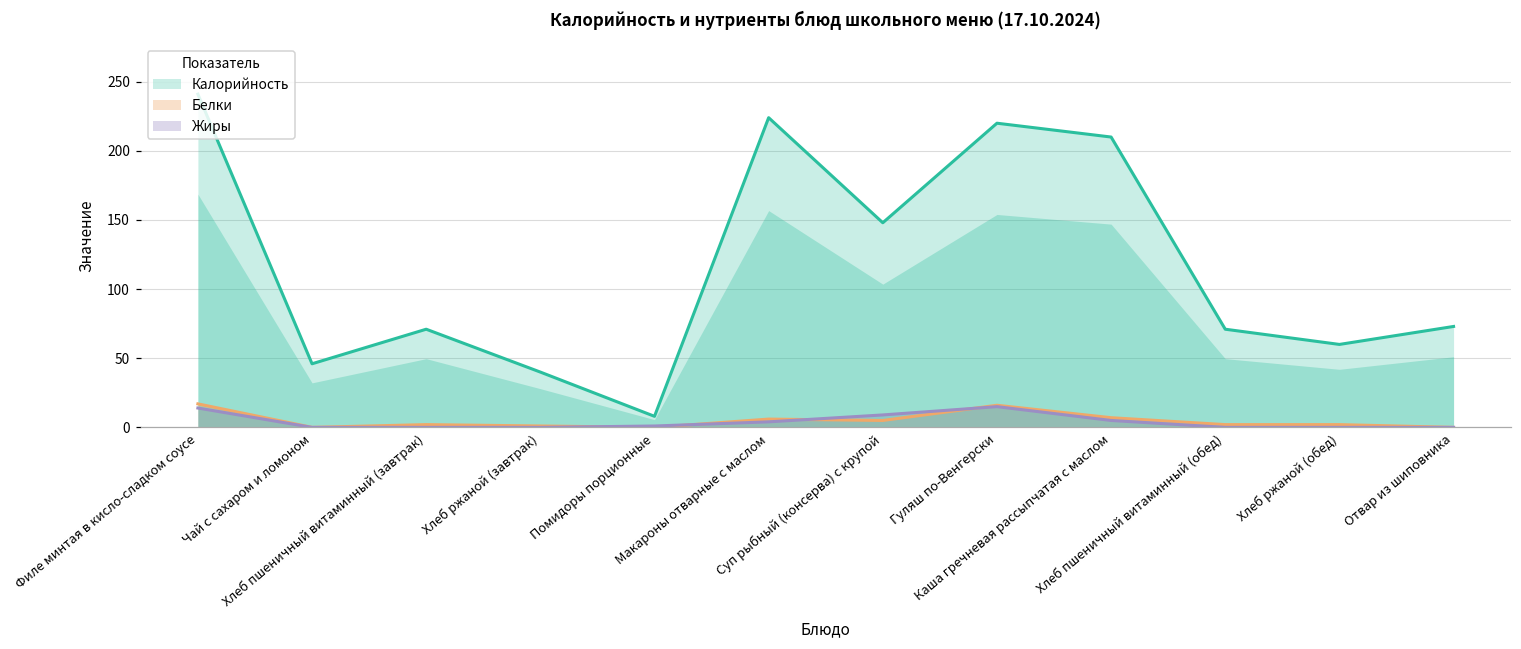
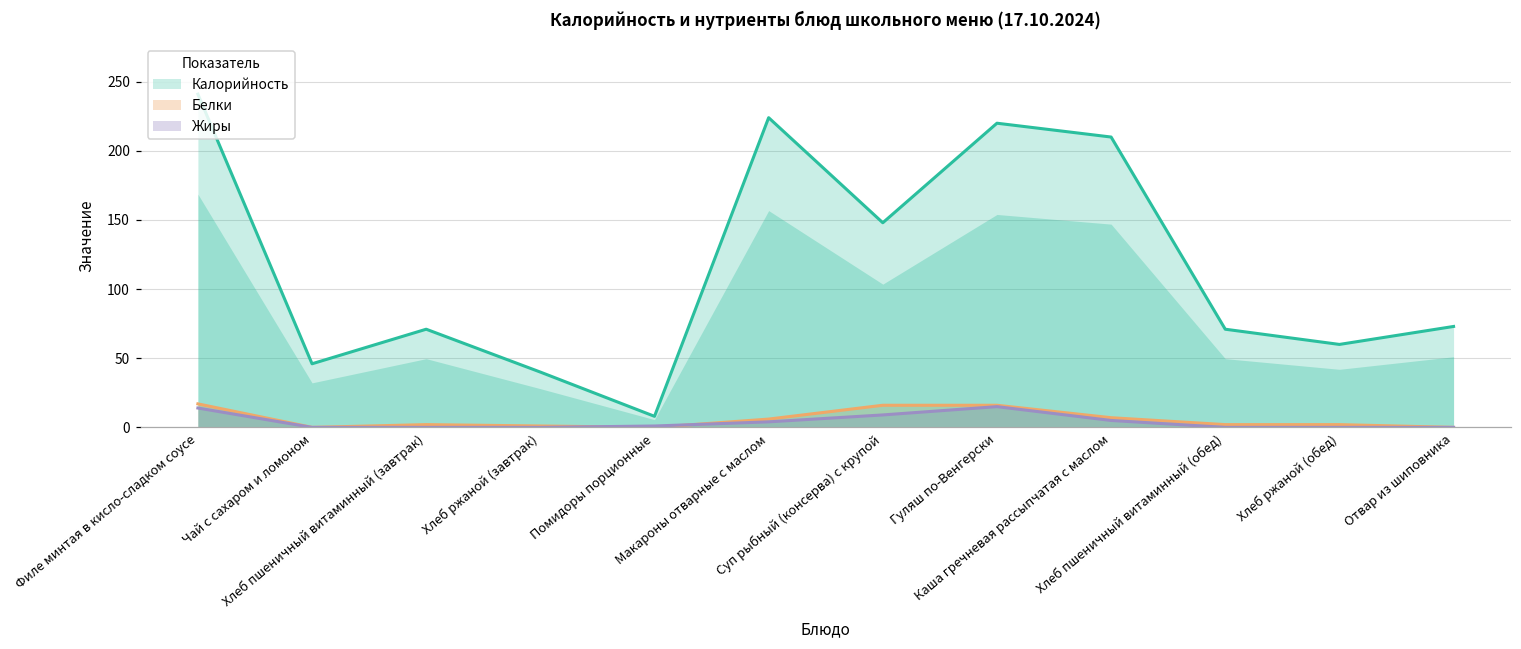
Белки, Суп рыбный (консерва) с крупой: 5 -> 16
